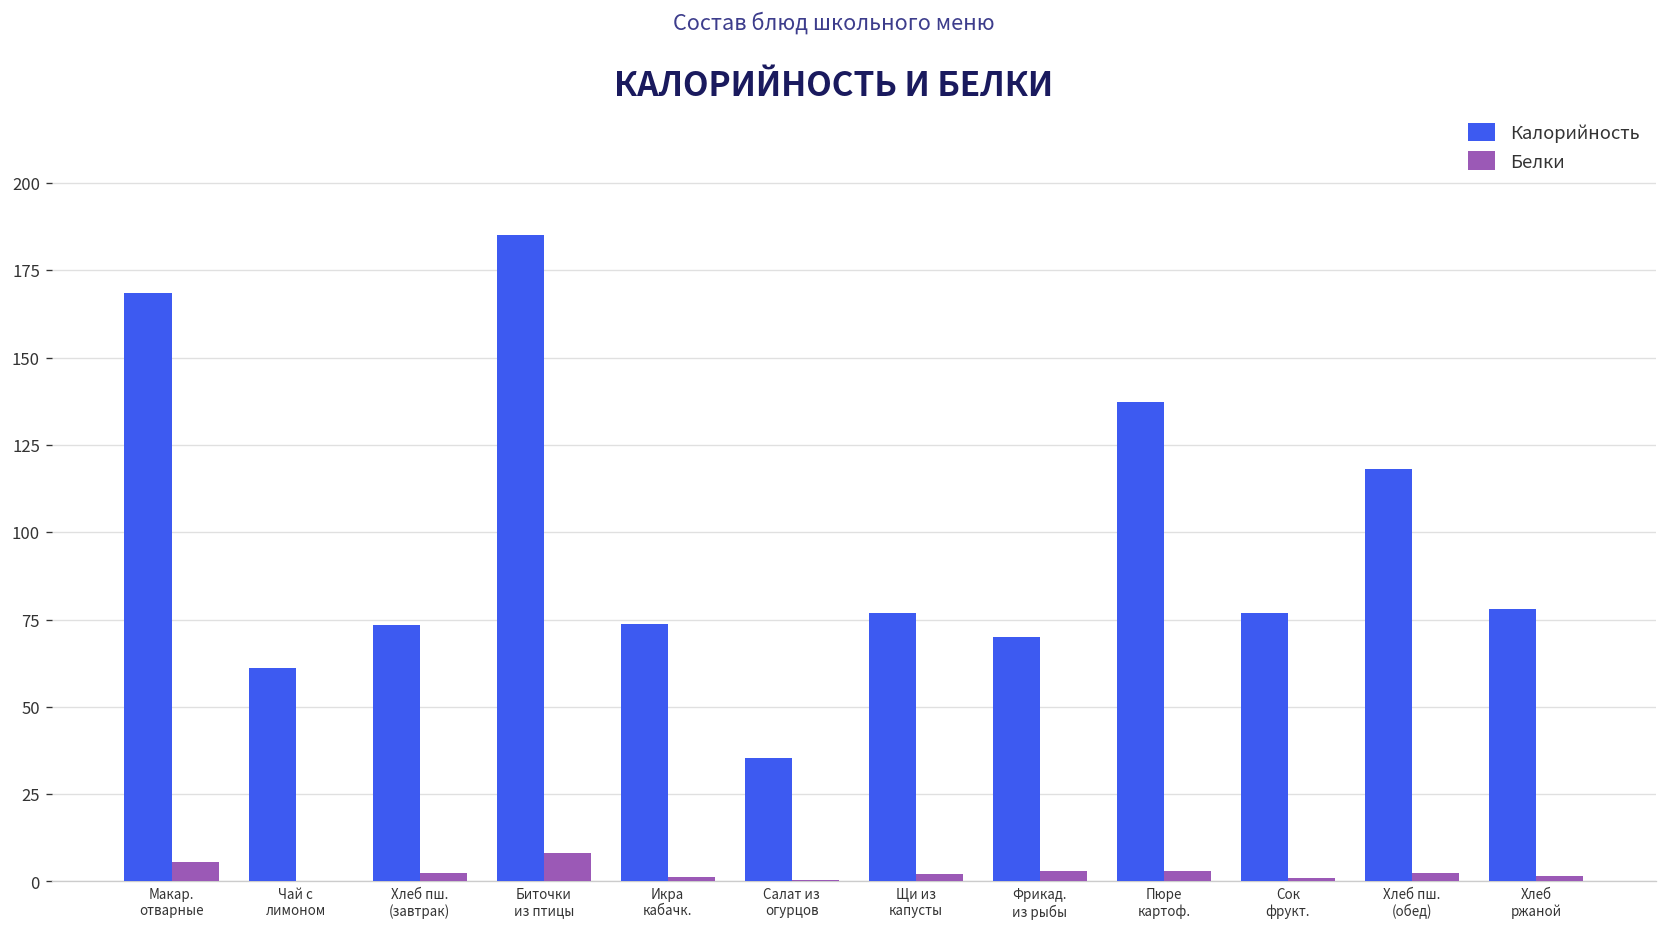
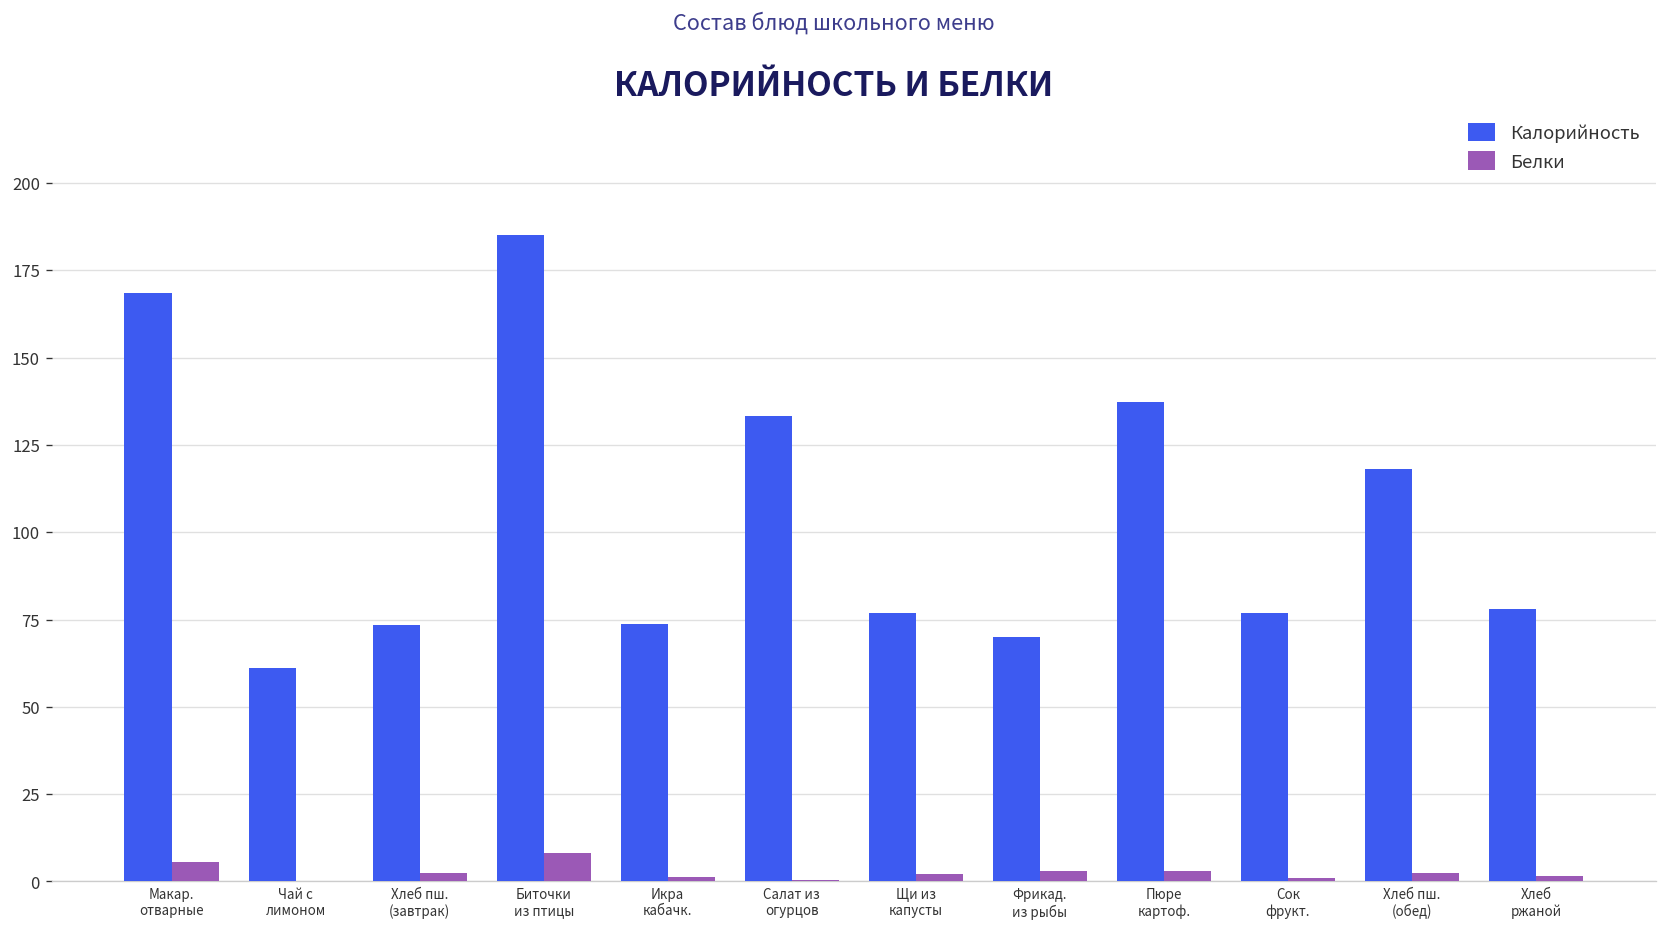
Калорийность, Салат из огурцов: 35 -> 133
